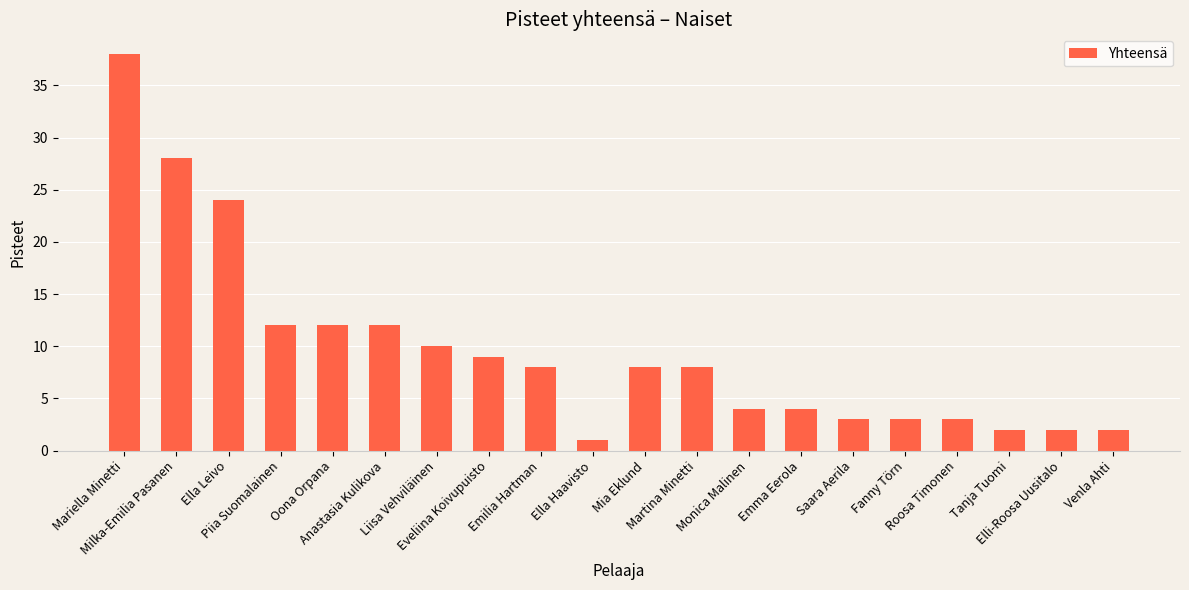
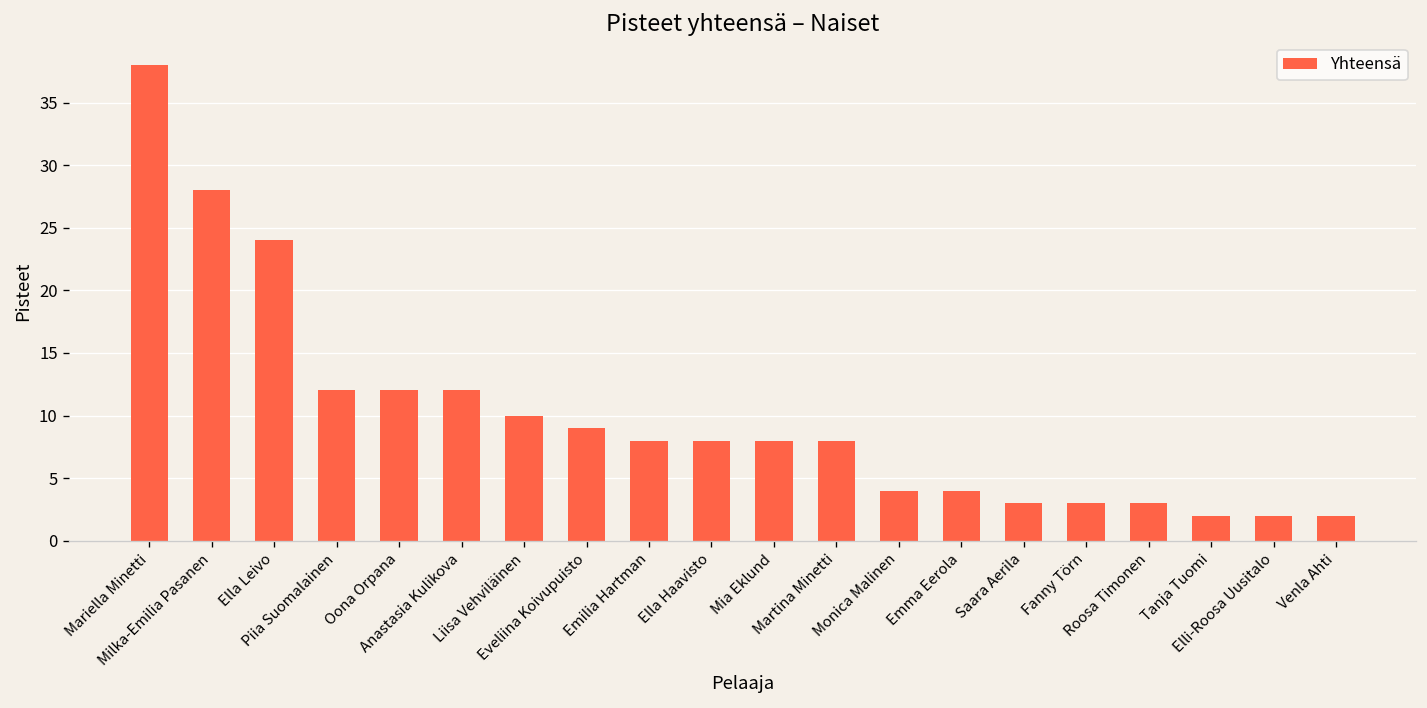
Ella Haavisto: 1 -> 8
